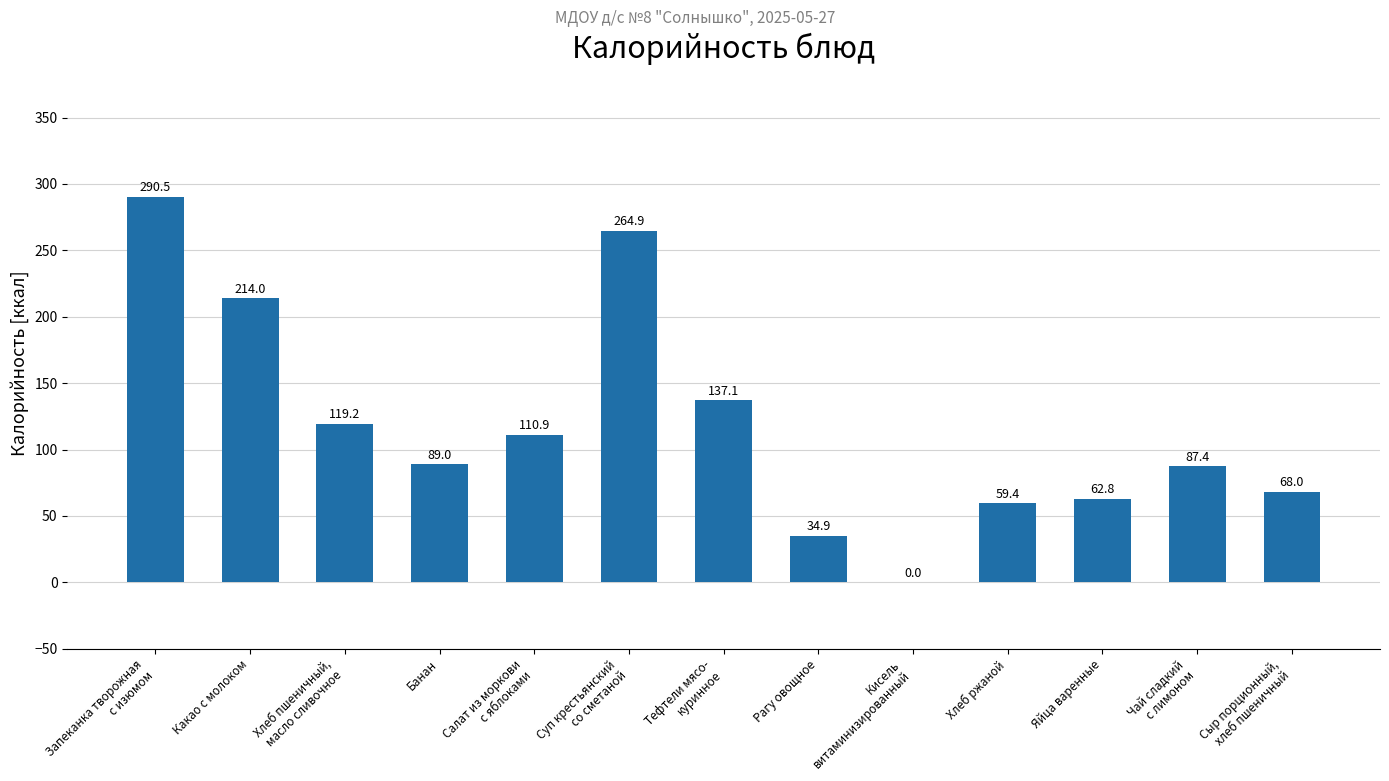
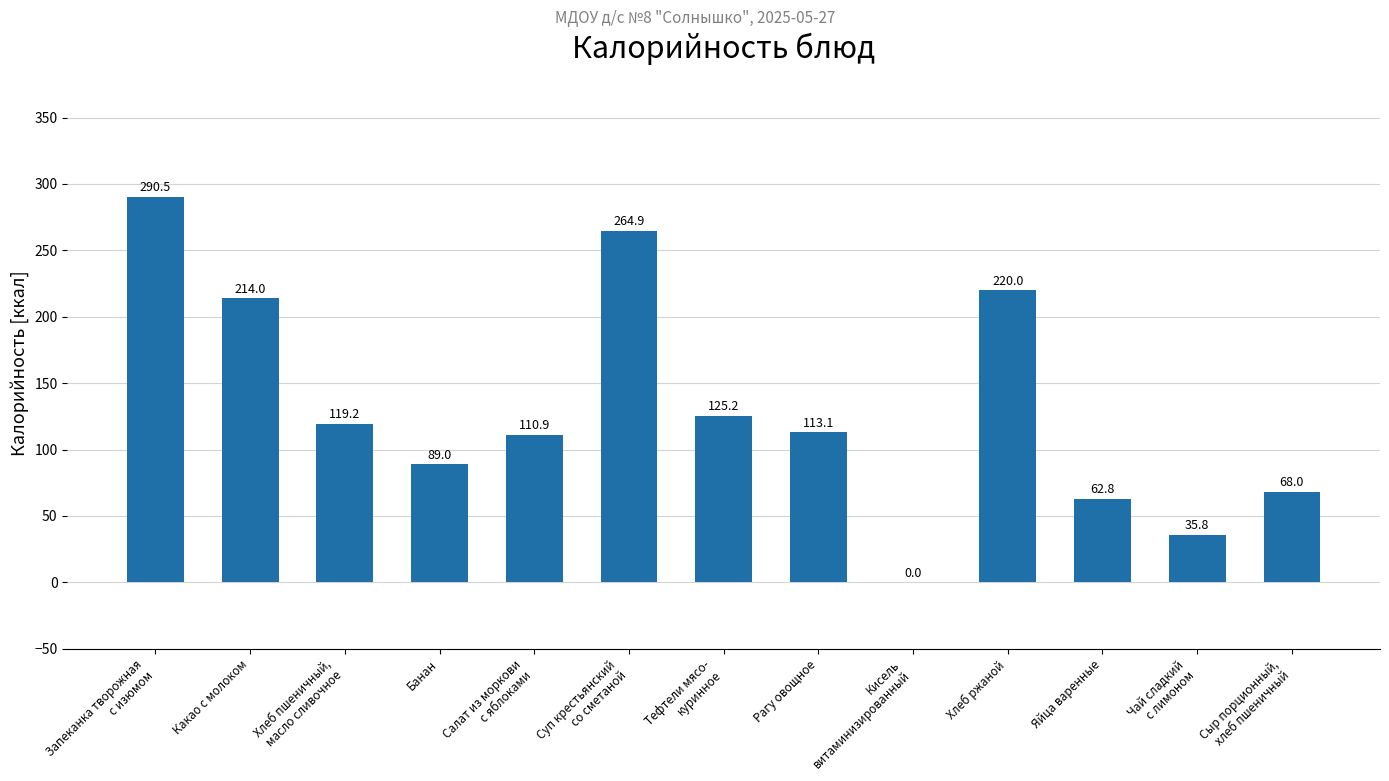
Тефтели мясо- куринное: 137.1 -> 125.2
Рагу овощное: 34.9 -> 113.1
Хлеб ржаной: 59.4 -> 220.0
Чай сладкий с лимоном: 87.4 -> 35.8
